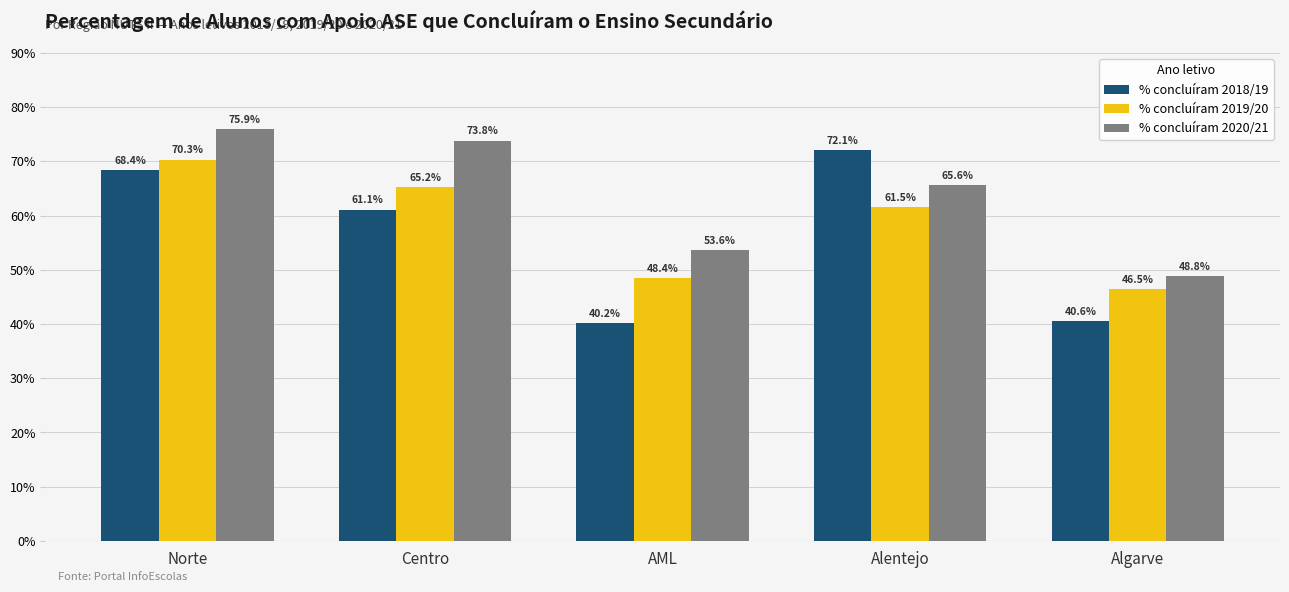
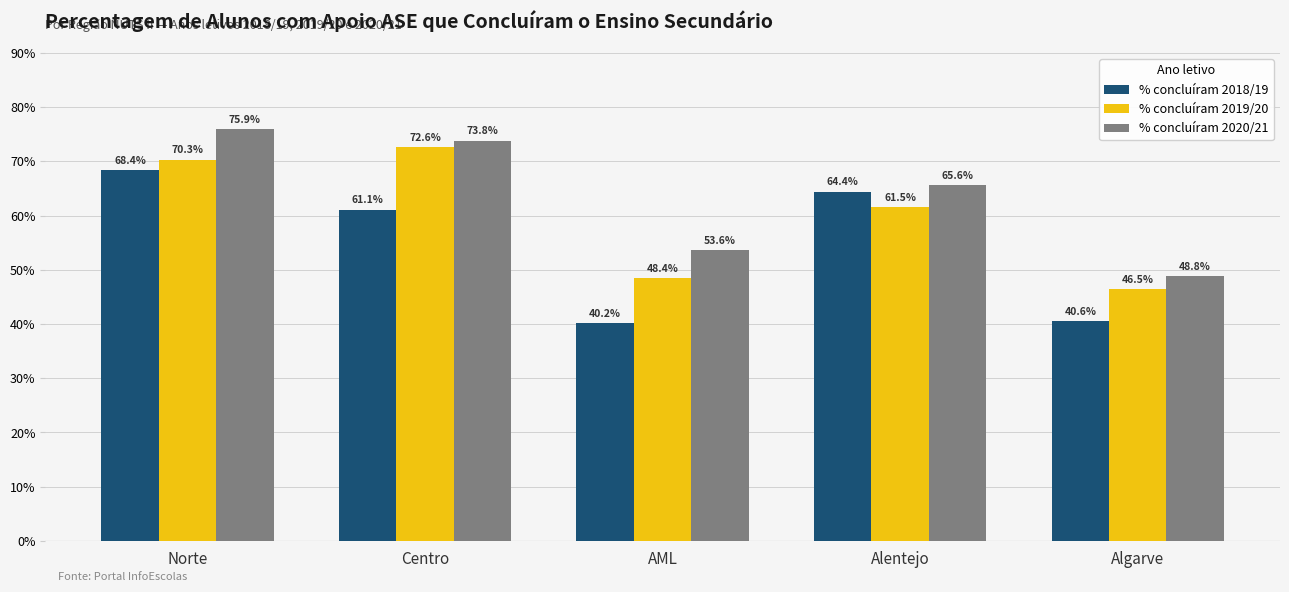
% concluíram 2019/20, Centro: 65.2% -> 72.6%
% concluíram 2018/19, Alentejo: 72.1% -> 64.4%
